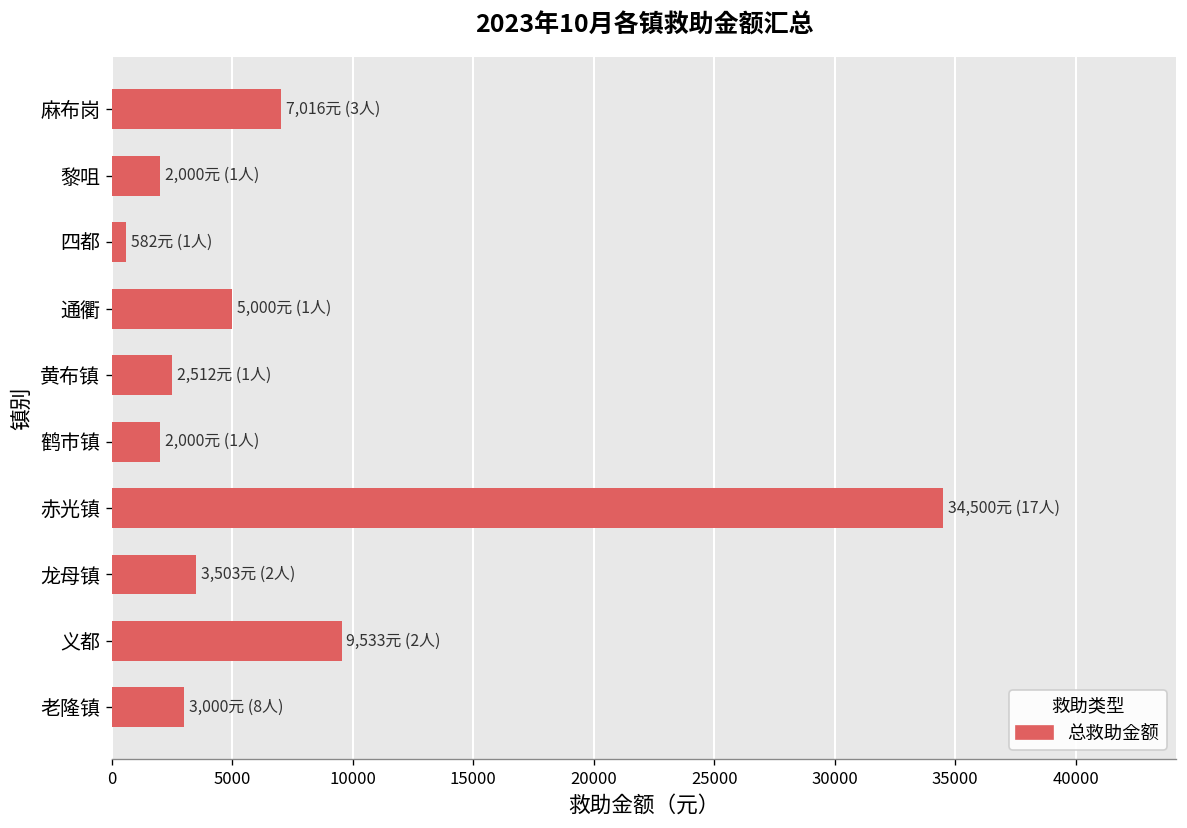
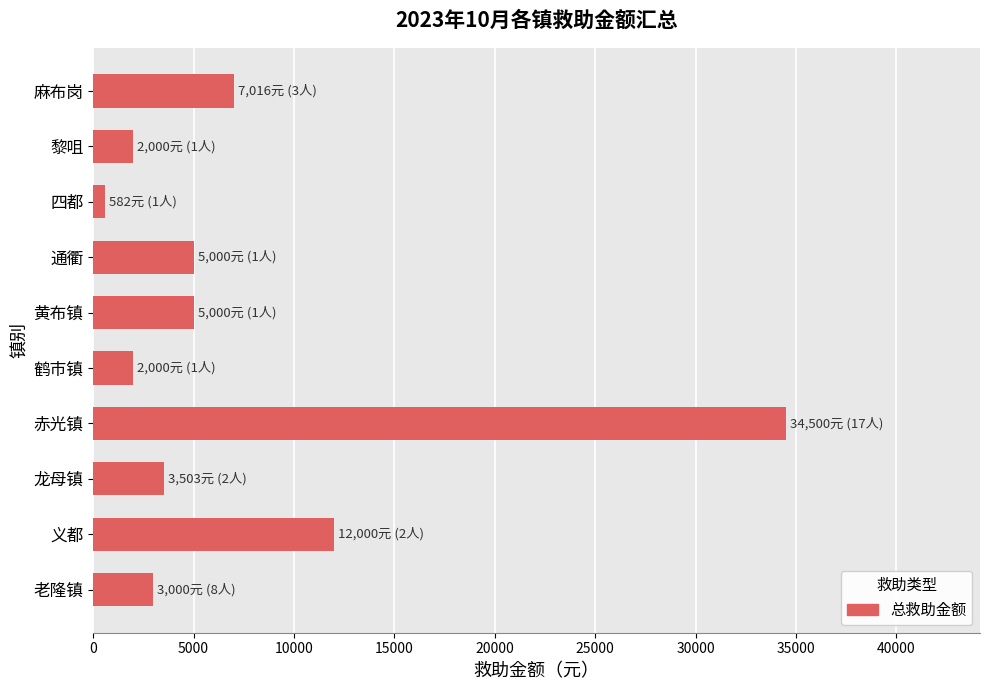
黄布镇: 2,512元 -> 5,000元
义都: 9,533元 -> 12,000元
